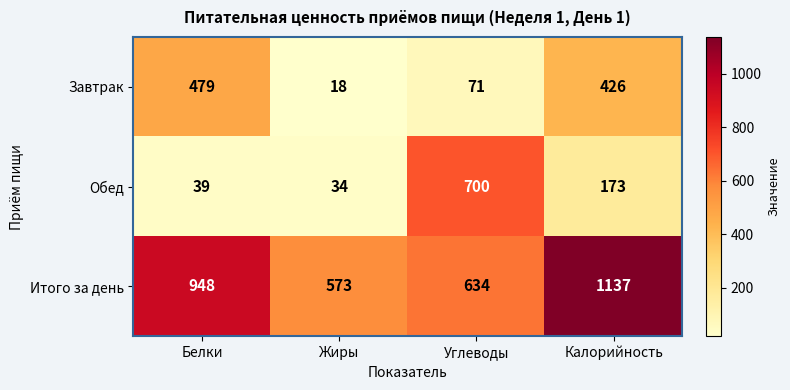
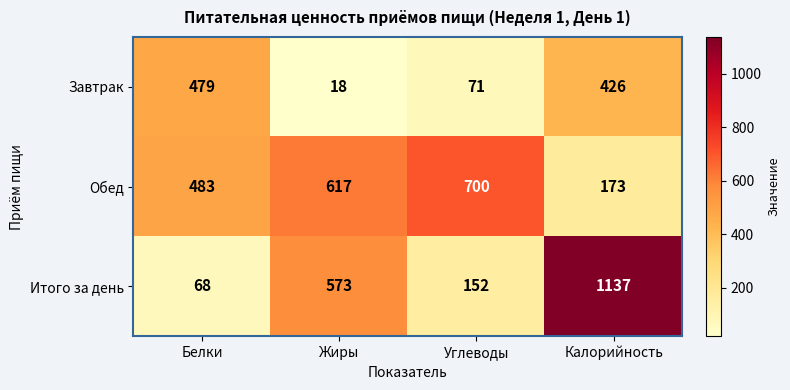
Обед, Белки: 39 -> 483
Обед, Жиры: 34 -> 617
Итого за день, Белки: 948 -> 68
Итого за день, Углеводы: 634 -> 152
